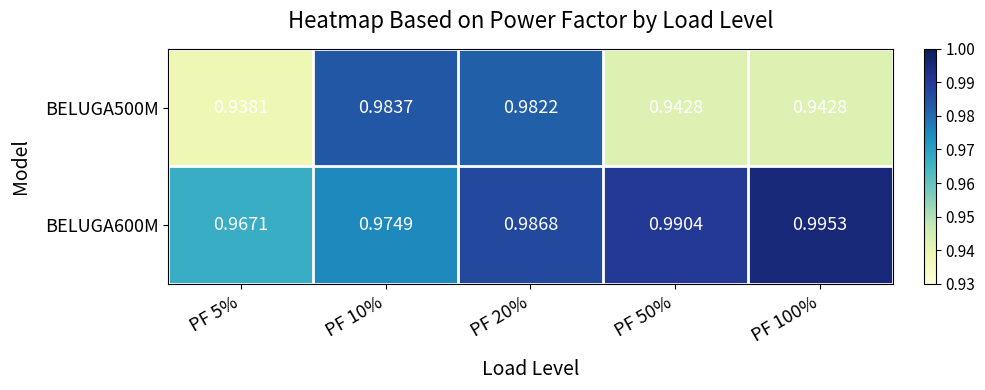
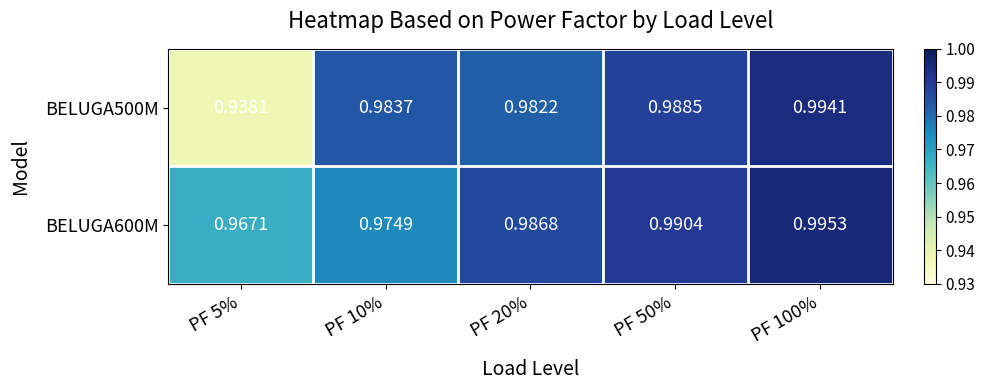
BELUGA500M, PF 50%: 0.9428 -> 0.9885
BELUGA500M, PF 100%: 0.9428 -> 0.9941
